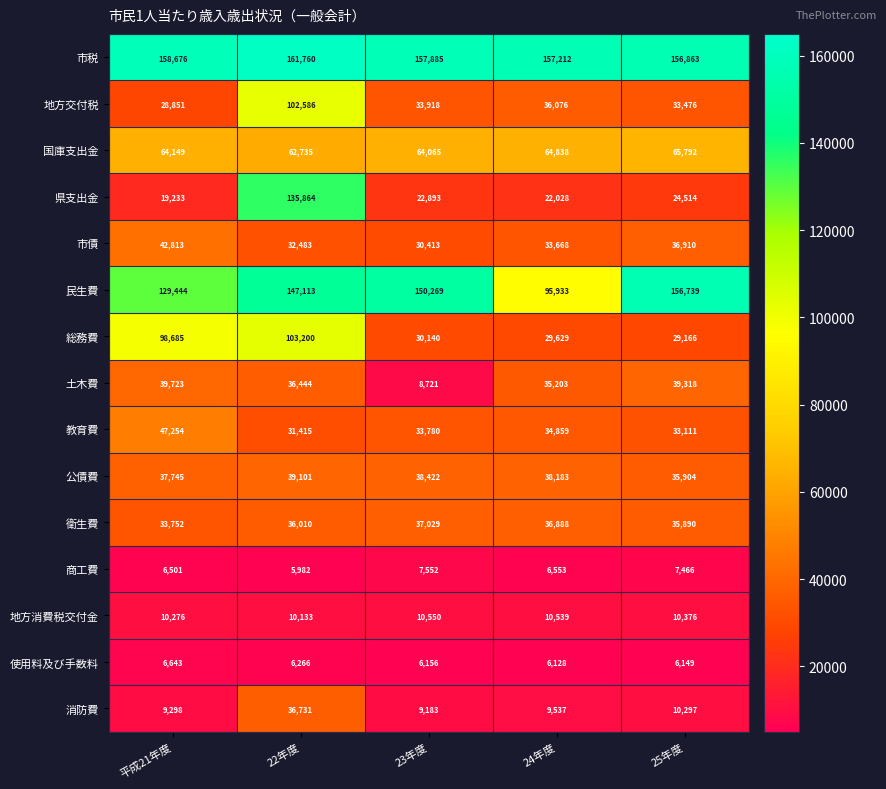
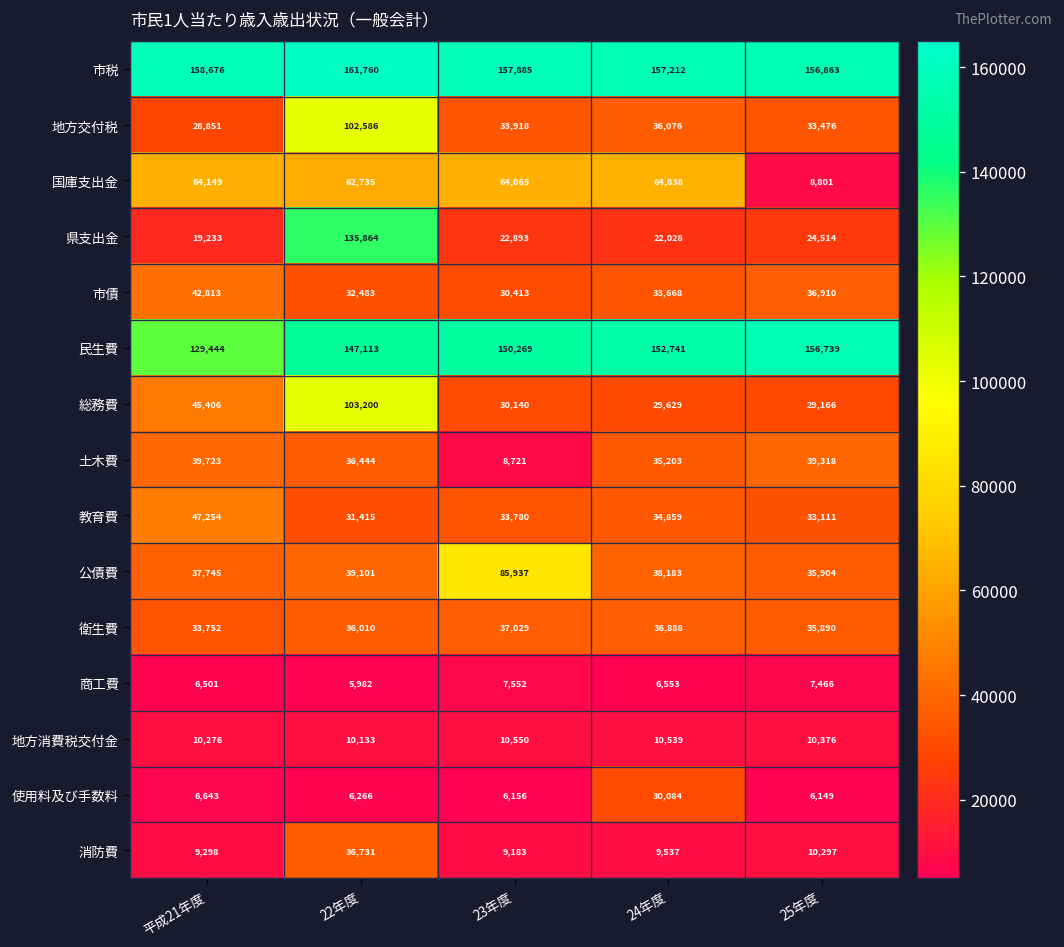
国庫支出金, 25年度: 65,792 -> 8,801
民生費, 24年度: 95,933 -> 152,741
総務費, 平成21年度: 98,685 -> 45,406
公債費, 23年度: 38,422 -> 85,937
使用料及び手数料, 24年度: 6,128 -> 30,084
